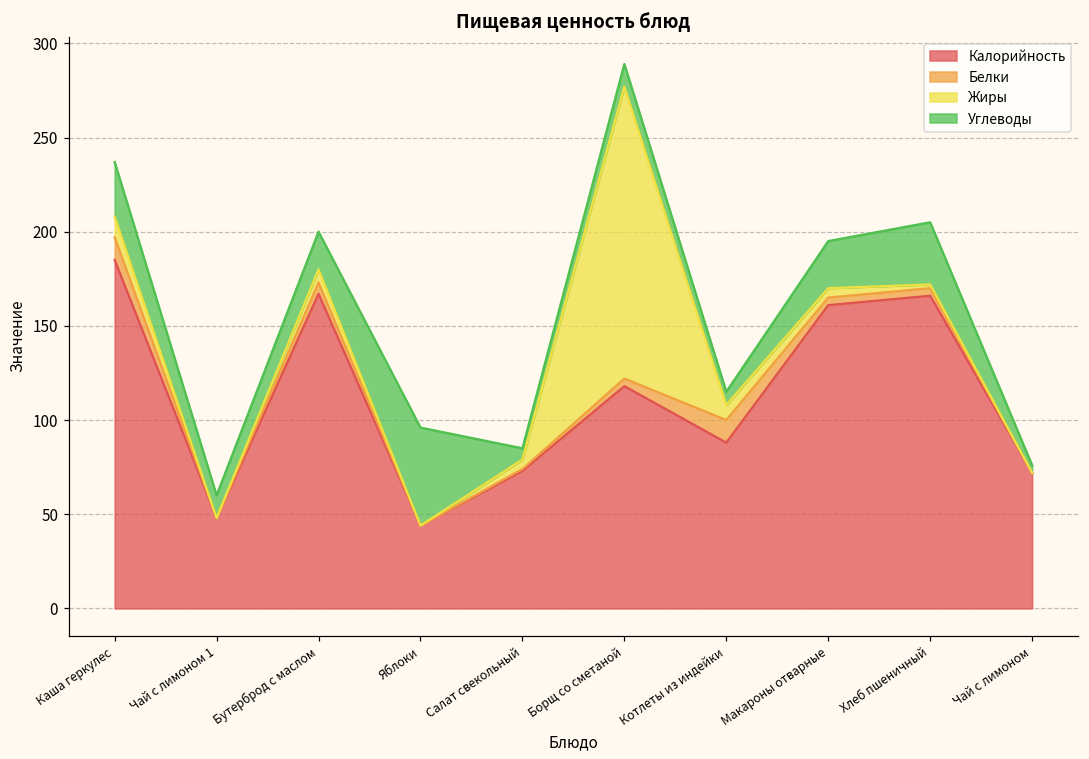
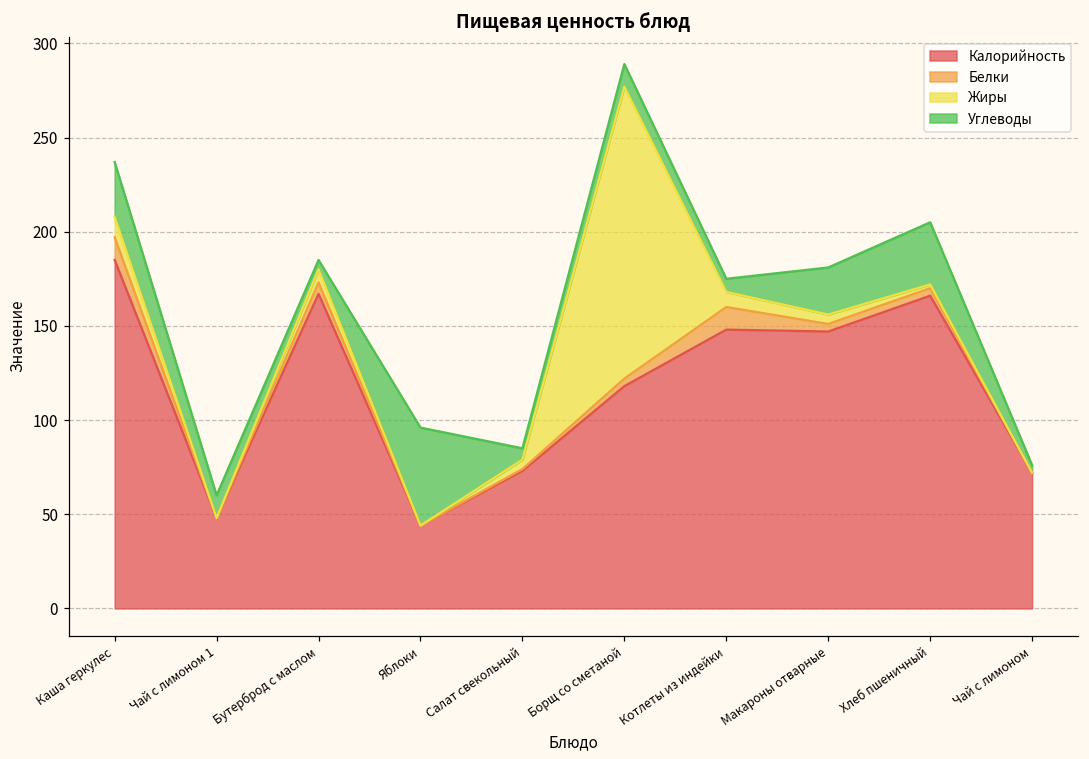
Углеводы, Бутерброд с маслом: 20 -> 5
Калорийность, Котлеты из индейки: 88 -> 148
Калорийность, Макароны отварные: 161 -> 147
